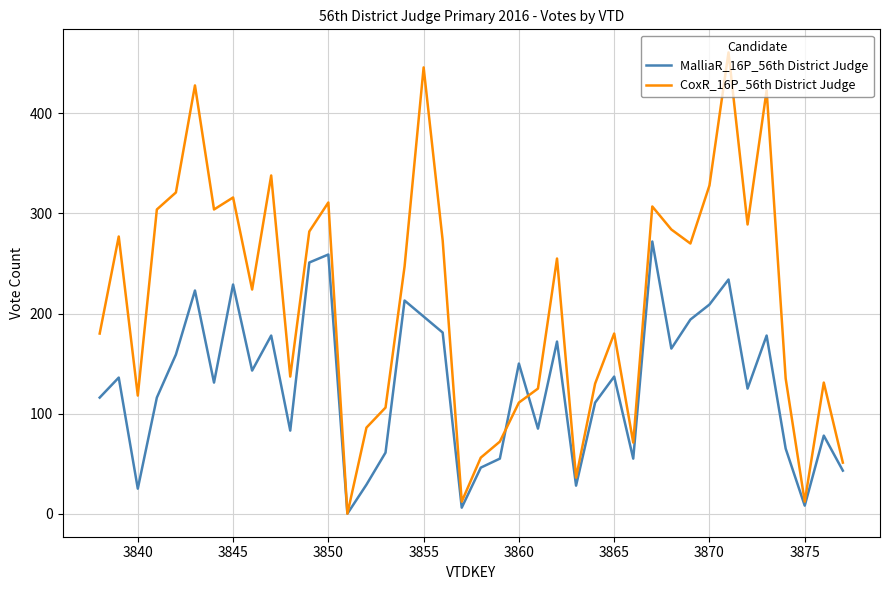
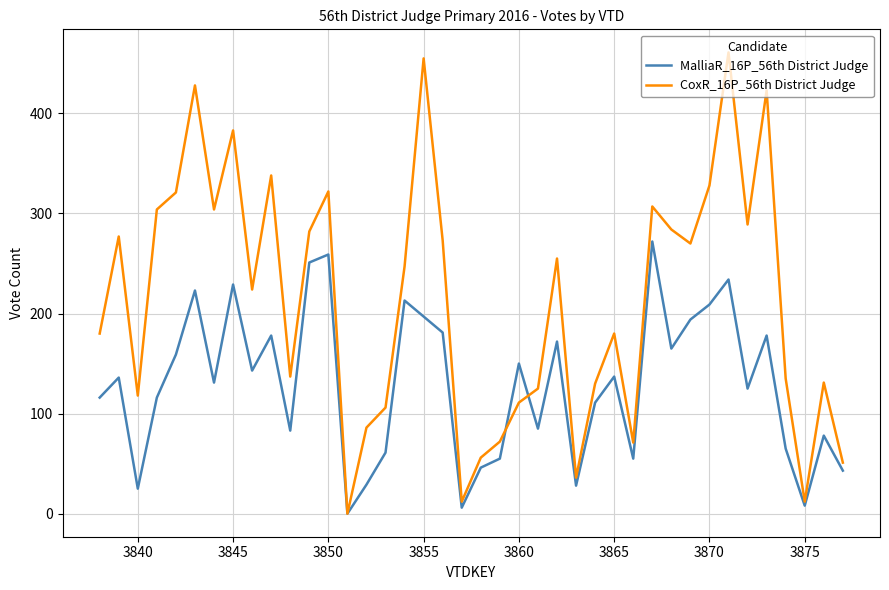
CoxR_16P_56th District Judge, 3845: 316 -> 383
CoxR_16P_56th District Judge, 3850: 311 -> 322
CoxR_16P_56th District Judge, 3855: 446 -> 455
